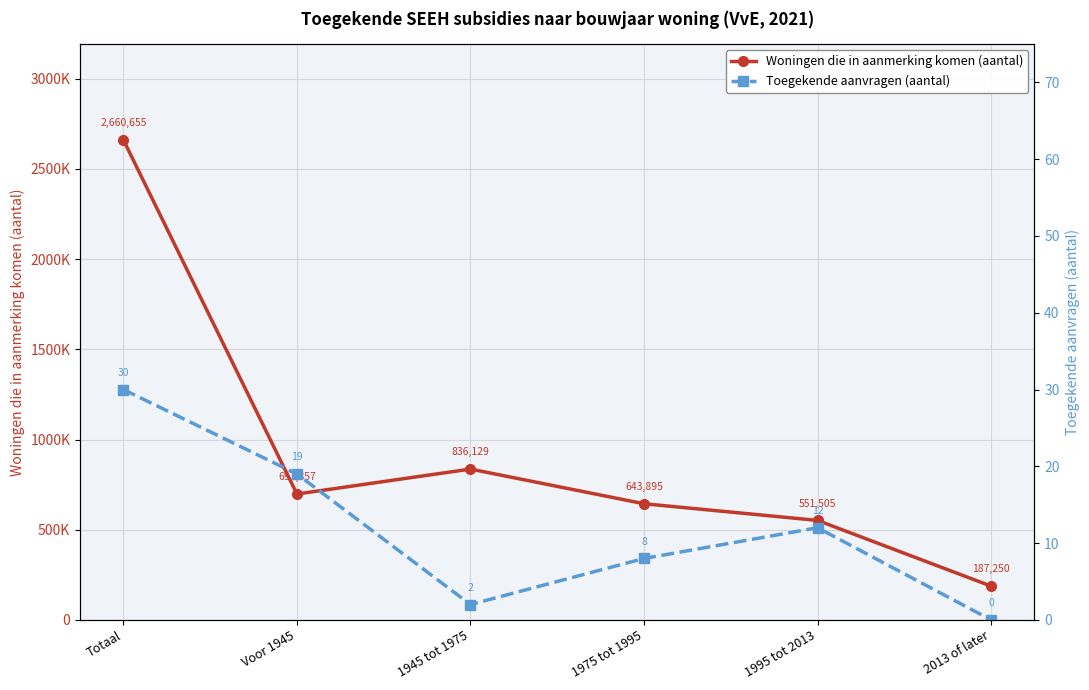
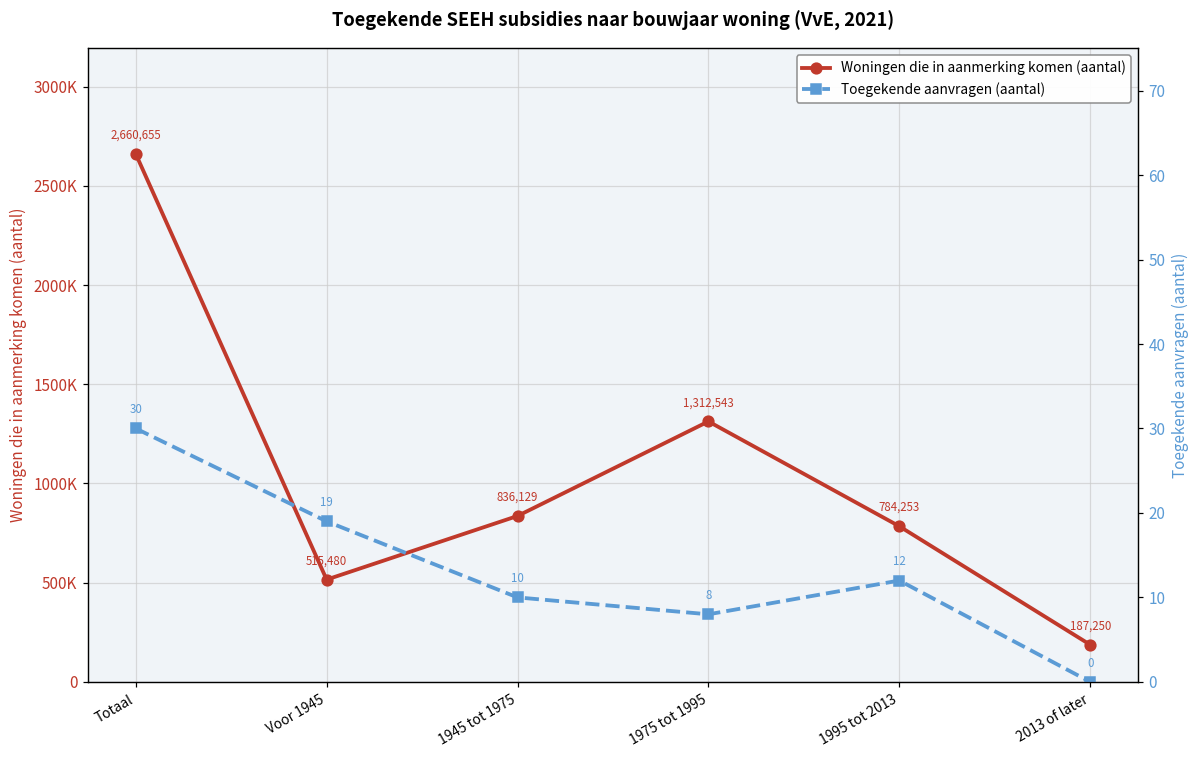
Woningen die in aanmerking komen (aantal), Voor 1945: 697,857 -> 515,480
Woningen die in aanmerking komen (aantal), 1975 tot 1995: 643,895 -> 1,312,543
Woningen die in aanmerking komen (aantal), 1995 tot 2013: 551,505 -> 784,253
Toegekende aanvragen (aantal), 1945 tot 1975: 2 -> 10
